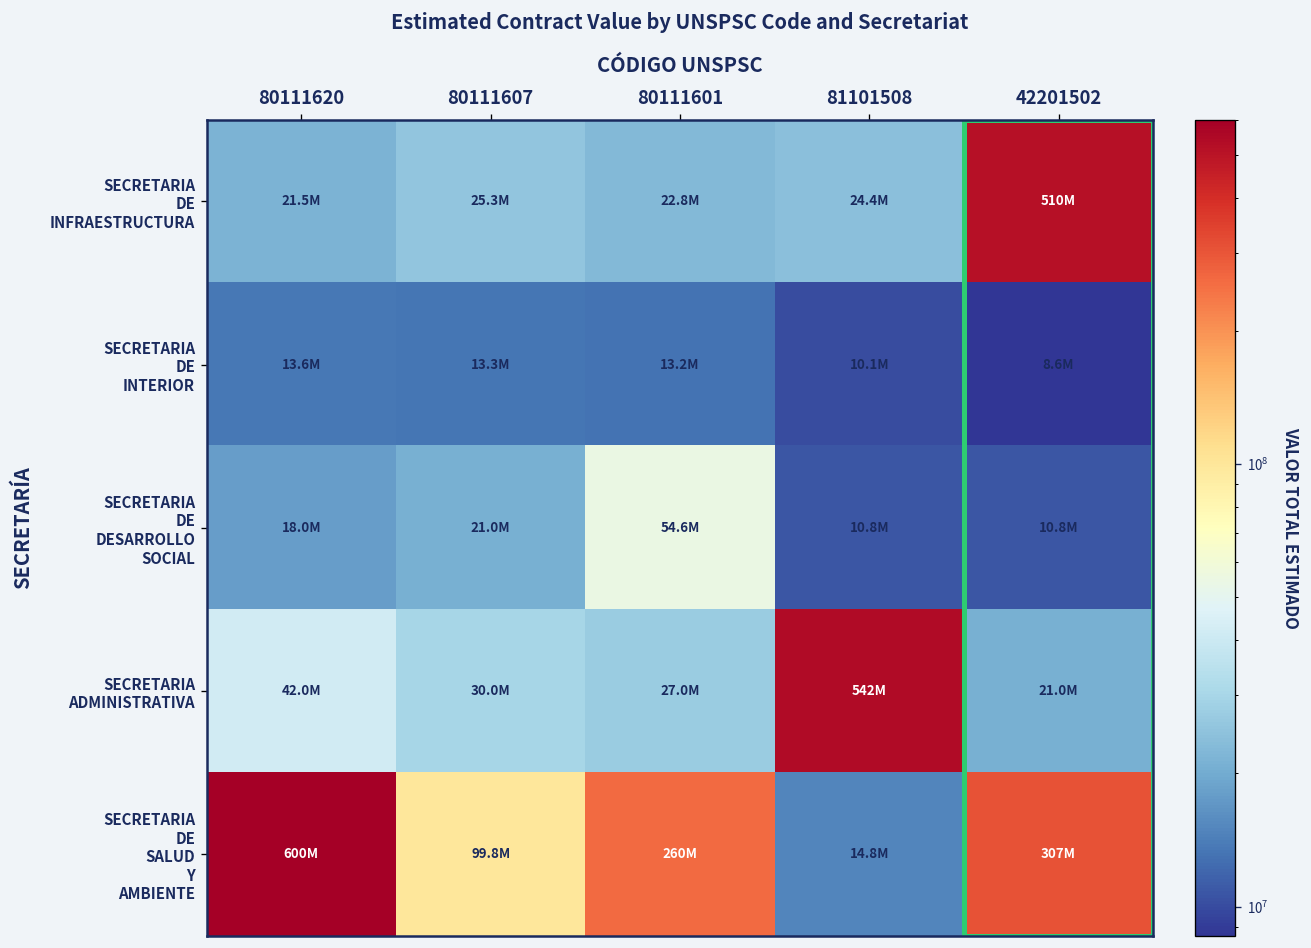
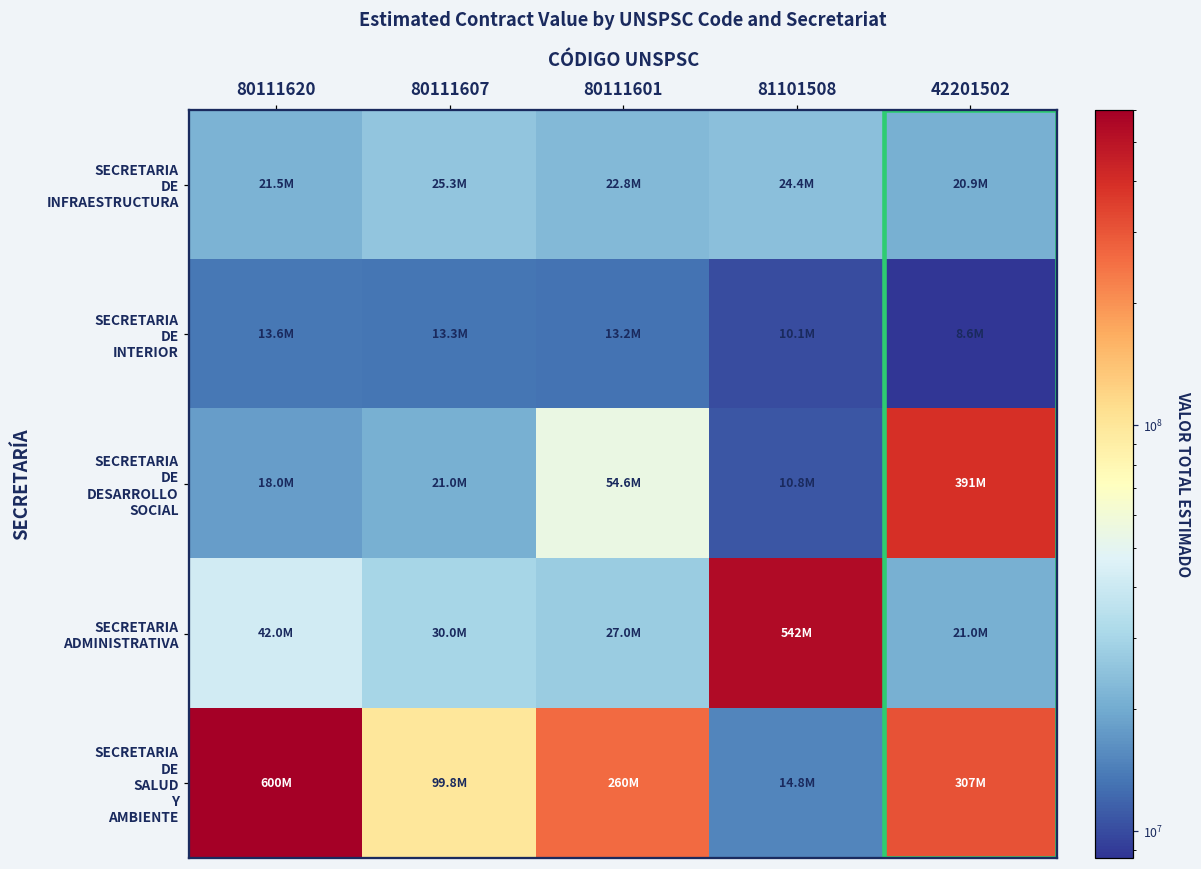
SECRETARIA DE INFRAESTRUCTURA, 42201502: 510M -> 20.9M
SECRETARIA DE DESARROLLO SOCIAL, 42201502: 10.8M -> 391M
